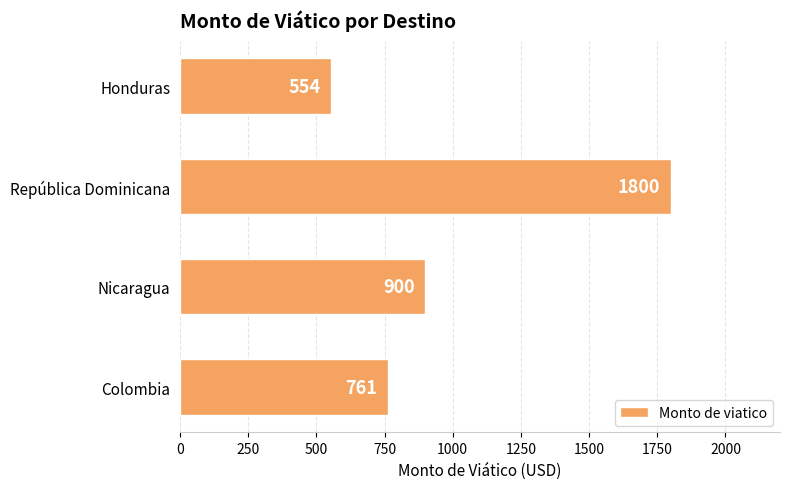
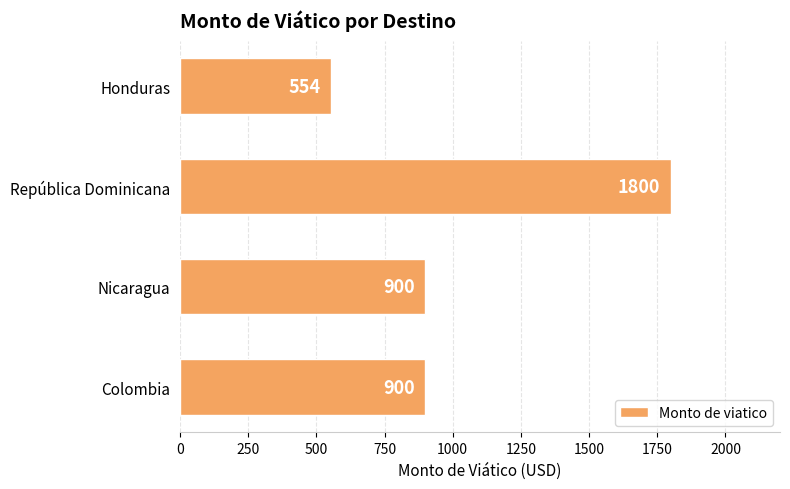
Colombia: 761 -> 900
